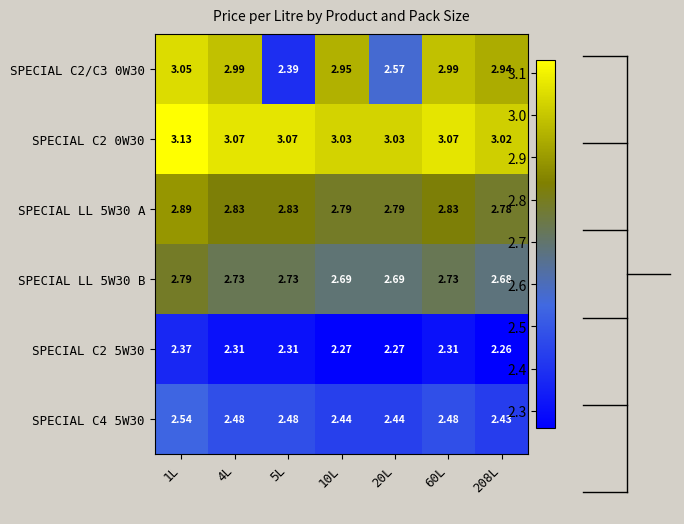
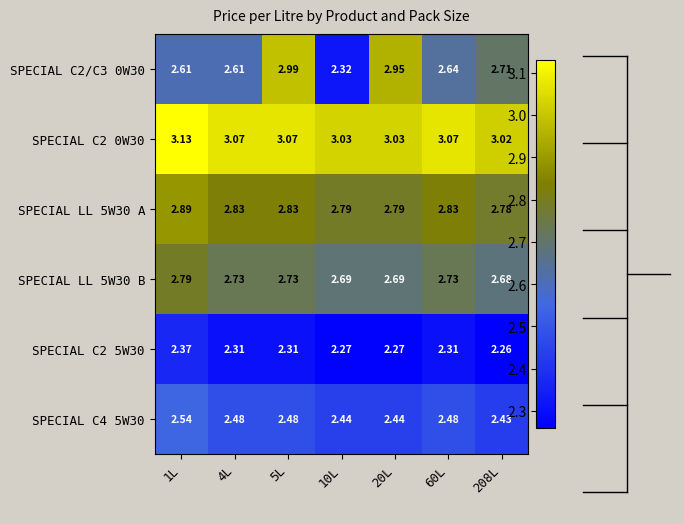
Price per Litre by Product and Pack Size, SPECIAL C2/C3 0W30, 1L: 3.05 -> 2.61
Price per Litre by Product and Pack Size, SPECIAL C2/C3 0W30, 4L: 2.99 -> 2.61
Price per Litre by Product and Pack Size, SPECIAL C2/C3 0W30, 5L: 2.39 -> 2.99
Price per Litre by Product and Pack Size, SPECIAL C2/C3 0W30, 10L: 2.95 -> 2.32
Price per Litre by Product and Pack Size, SPECIAL C2/C3 0W30, 20L: 2.57 -> 2.95
Price per Litre by Product and Pack Size, SPECIAL C2/C3 0W30, 60L: 2.99 -> 2.64
Price per Litre by Product and Pack Size, SPECIAL C2/C3 0W30, 208L: 2.94 -> 2.71
